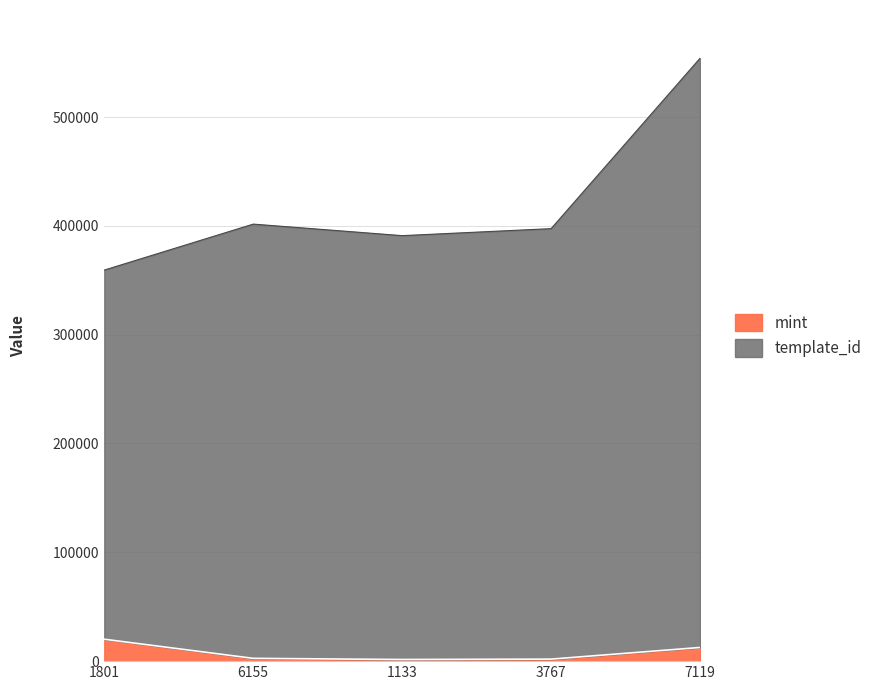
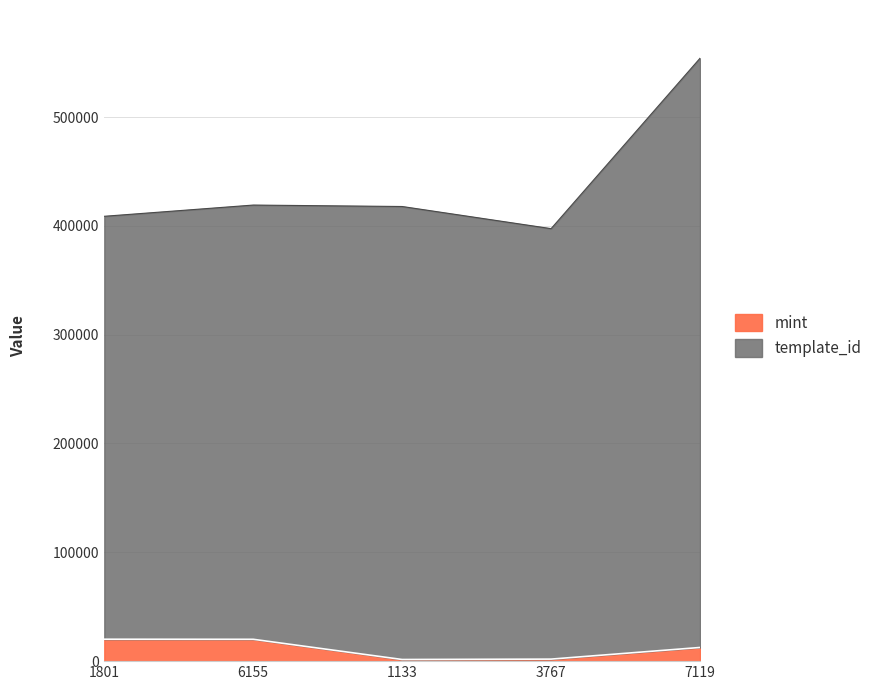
template_id, 1801: 339000 -> 389000
mint, 6155: 3000 -> 20000
template_id, 1133: 390000 -> 416000
